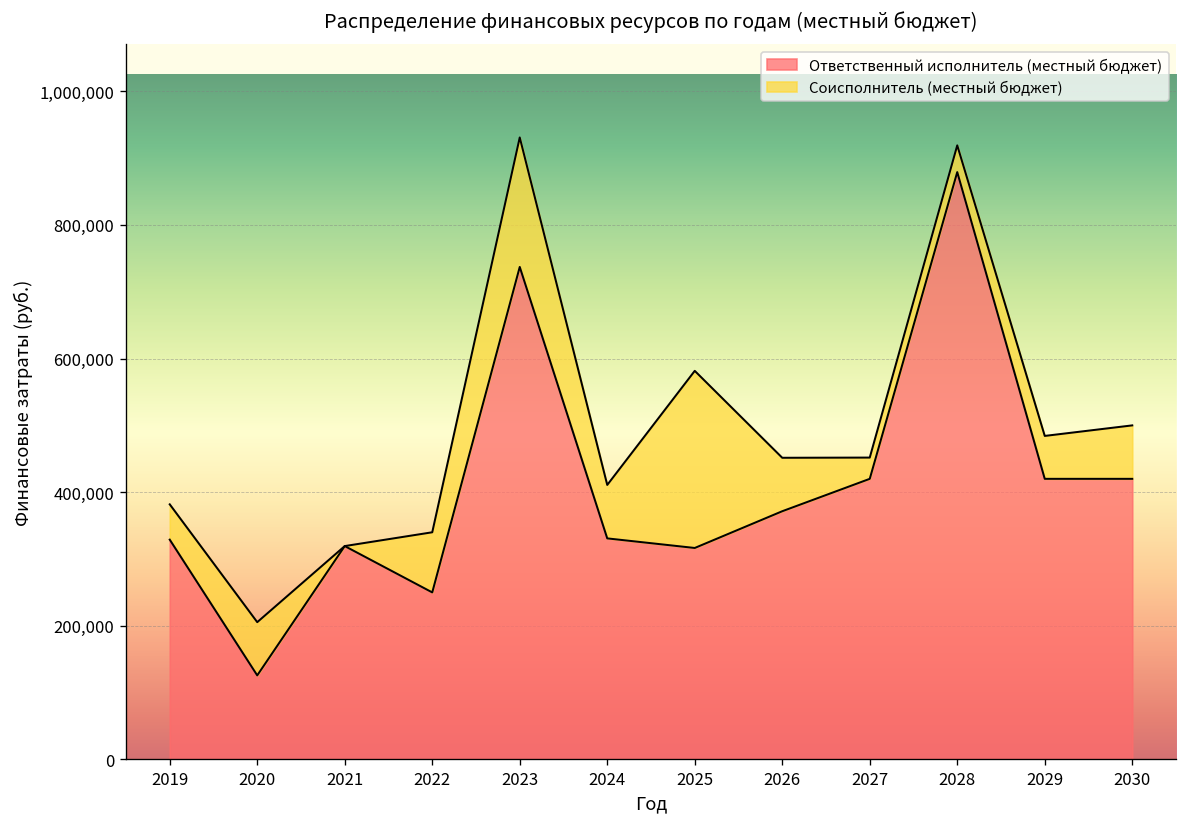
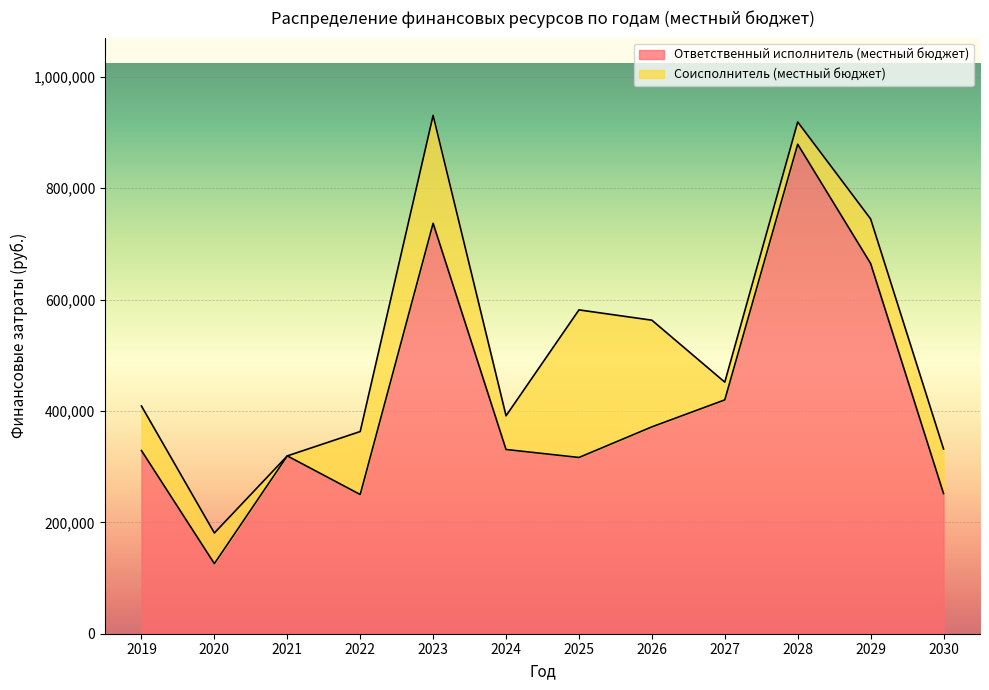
Соисполнитель (местный бюджет), 2019: 50,000 -> 80,000
Соисполнитель (местный бюджет), 2020: 80,000 -> 60,000
Соисполнитель (местный бюджет), 2022: 90,000 -> 110,000
Соисполнитель (местный бюджет), 2024: 80,000 -> 60,000
Соисполнитель (местный бюджет), 2026: 80,000 -> 190,000
Ответственный исполнитель (местный бюджет), 2029: 420,000 -> 660,000
Соисполнитель (местный бюджет), 2029: 60,000 -> 80,000
Ответственный исполнитель (местный бюджет), 2030: 420,000 -> 250,000
